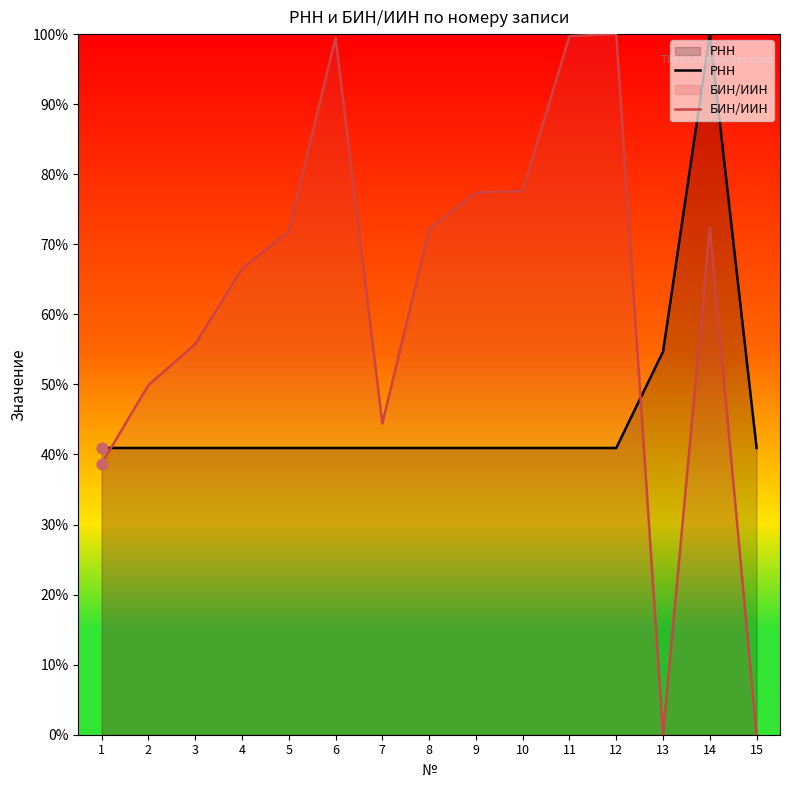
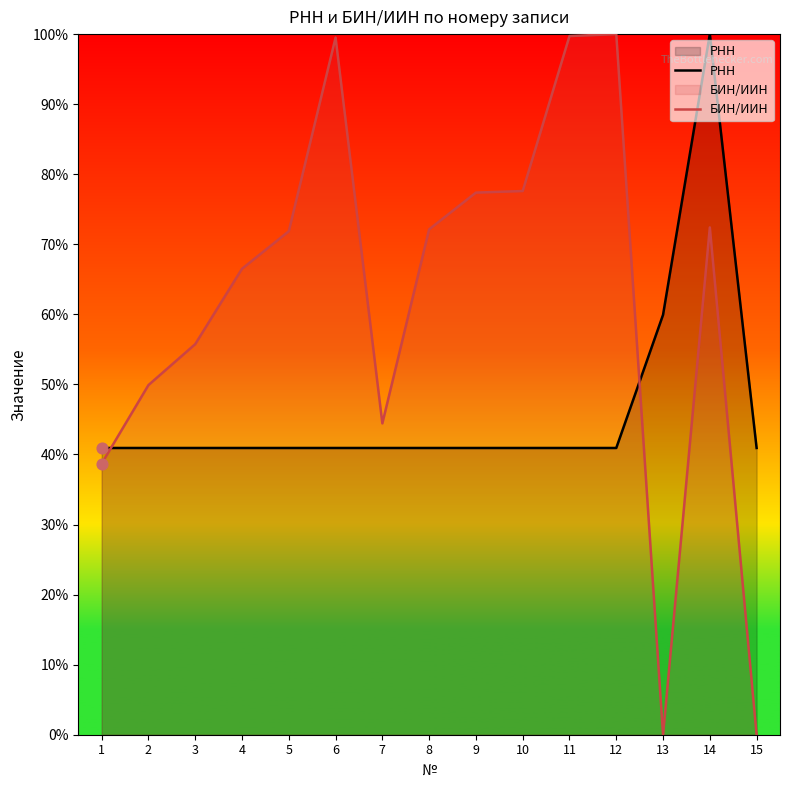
РНН, 13: 55% -> 60%
